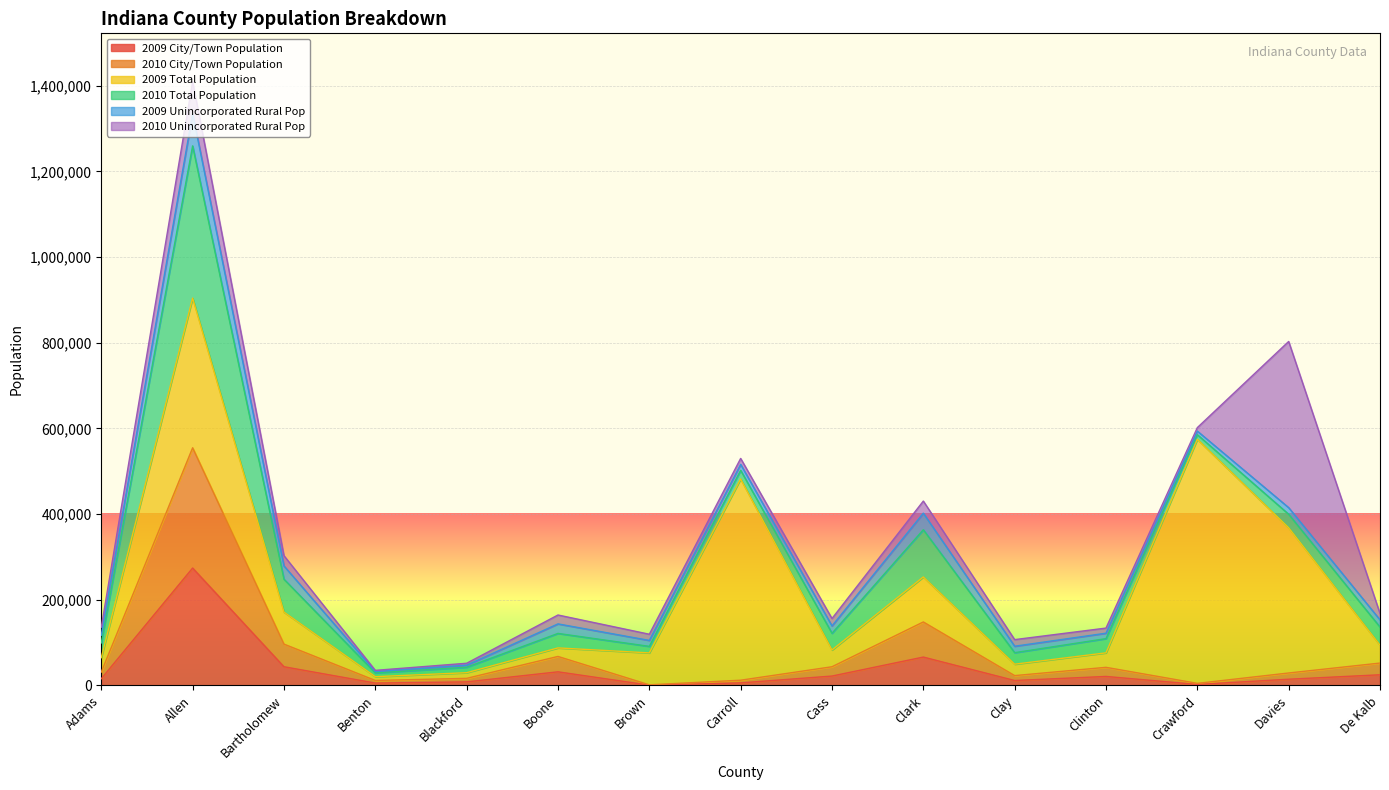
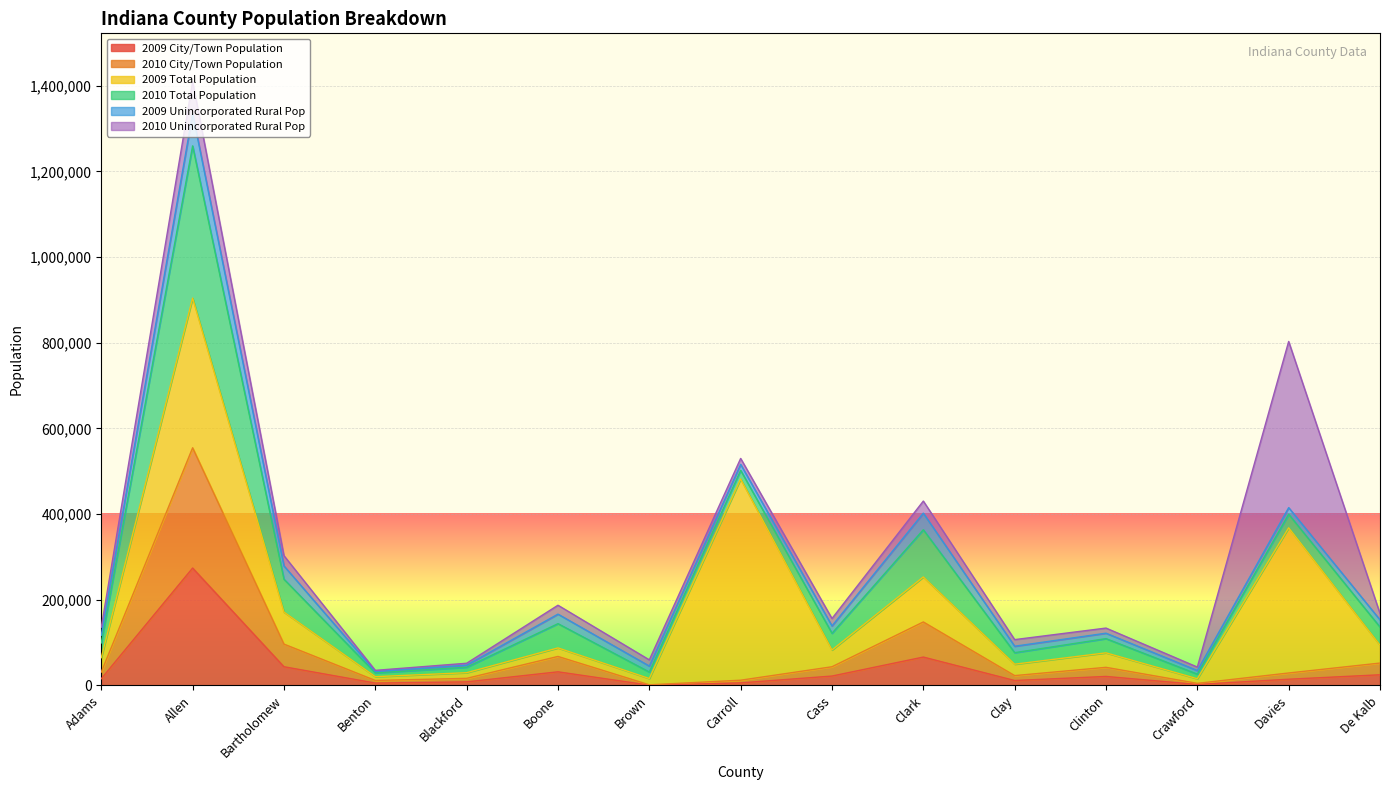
2010 Total Population, Boone: 30,000 -> 60,000
2009 Total Population, Brown: 70,000 -> 10,000
2009 Total Population, Crawford: 570,000 -> 10,000
